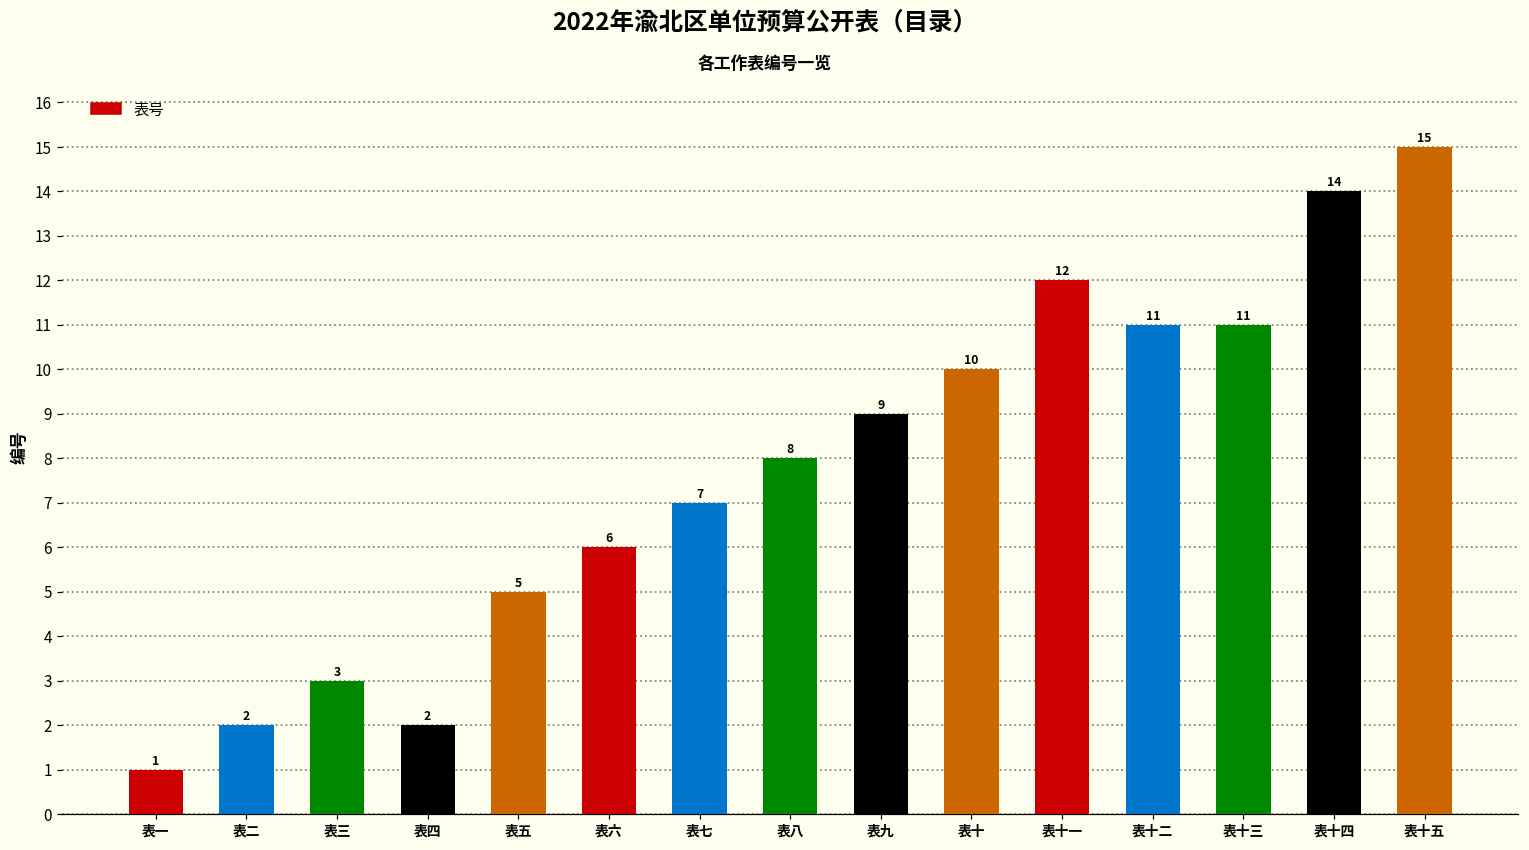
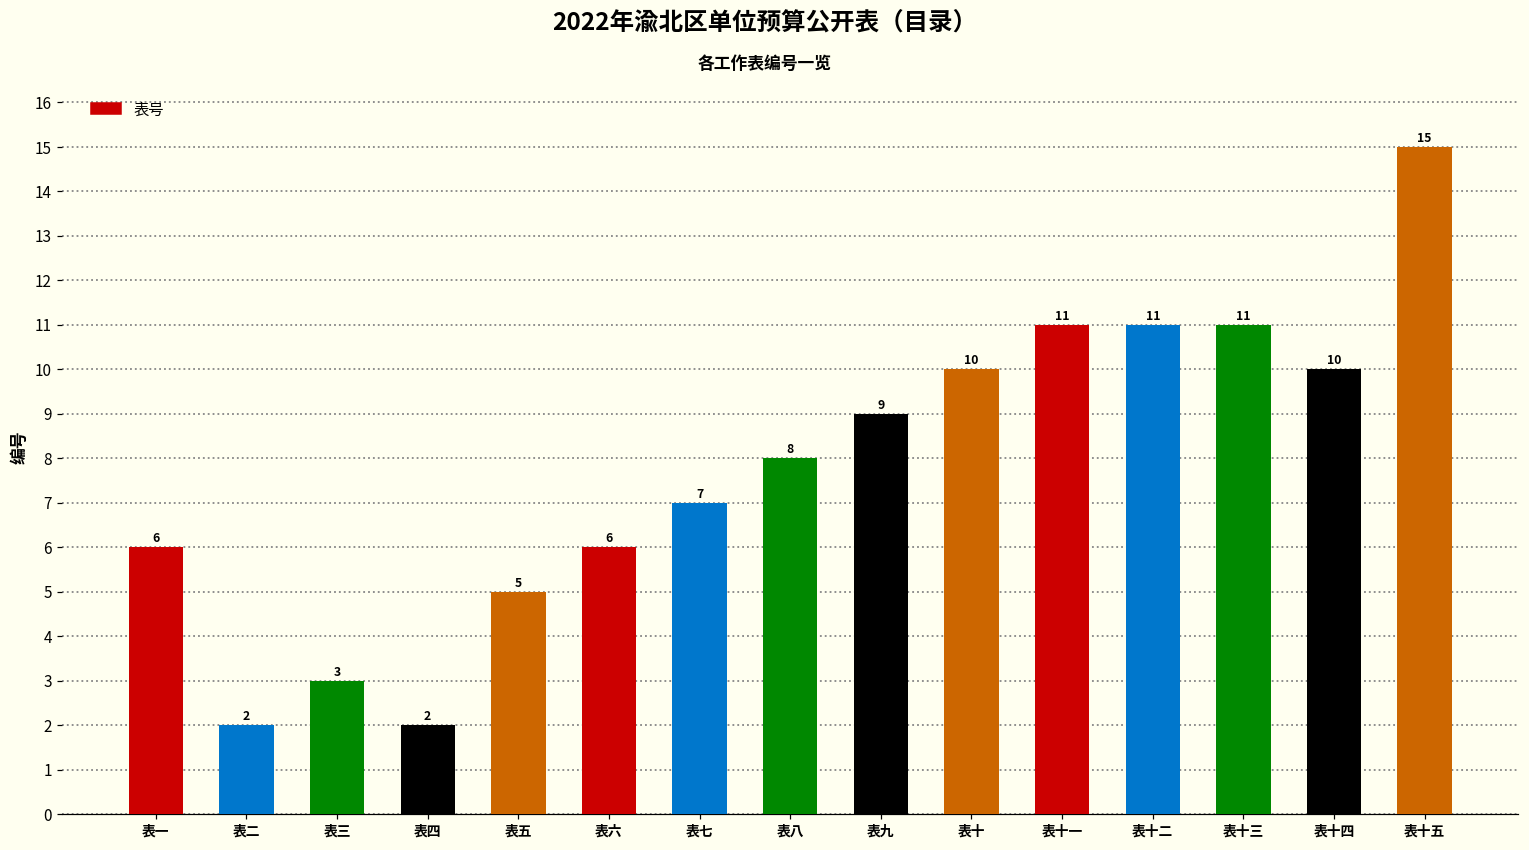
表一: 1 -> 6
表十一: 12 -> 11
表十四: 14 -> 10
